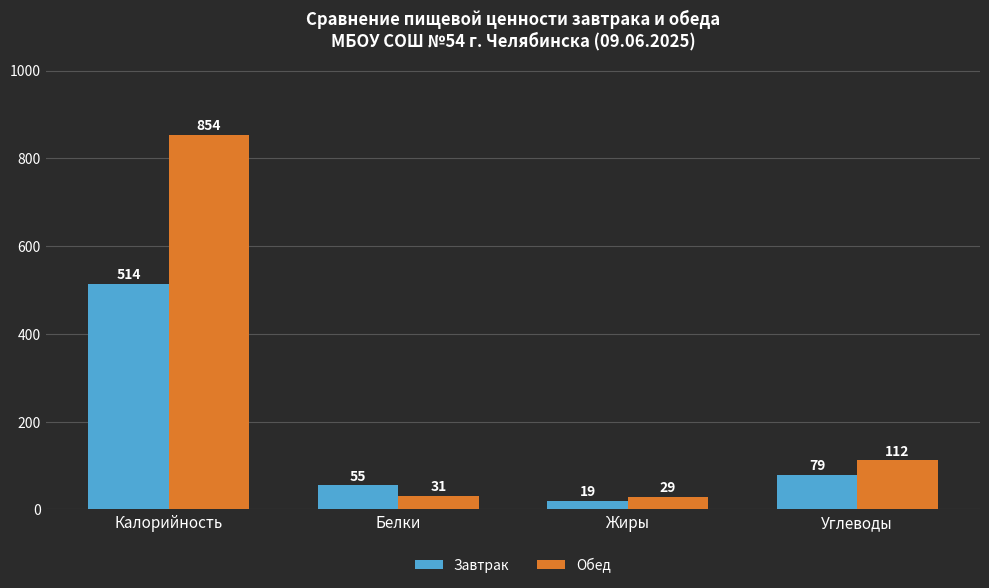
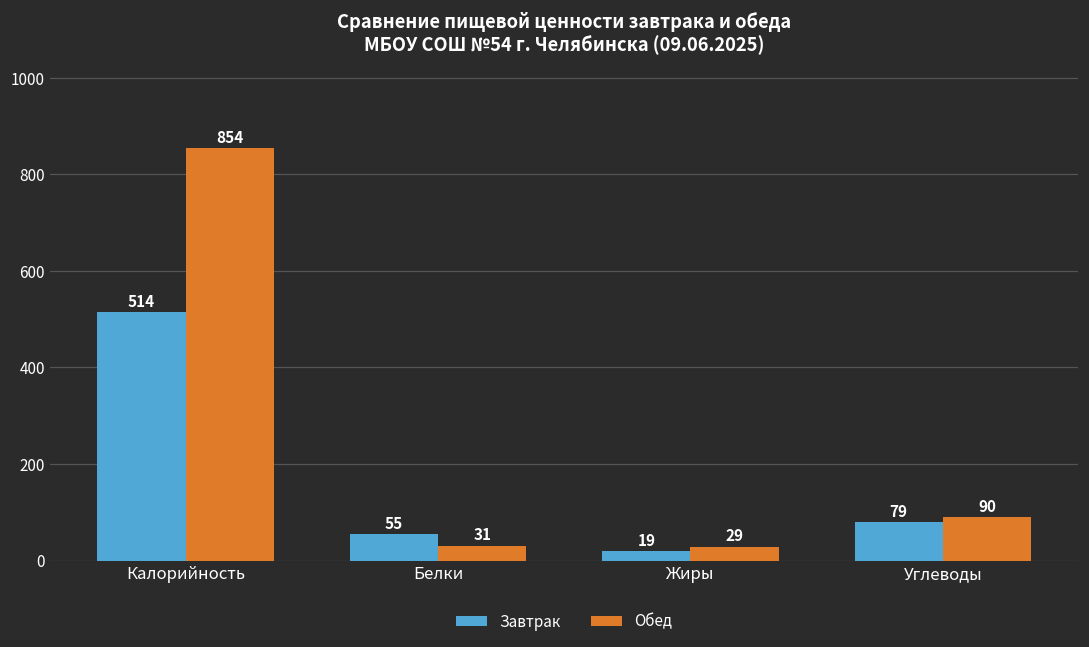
Обед, Углеводы: 112 -> 90
